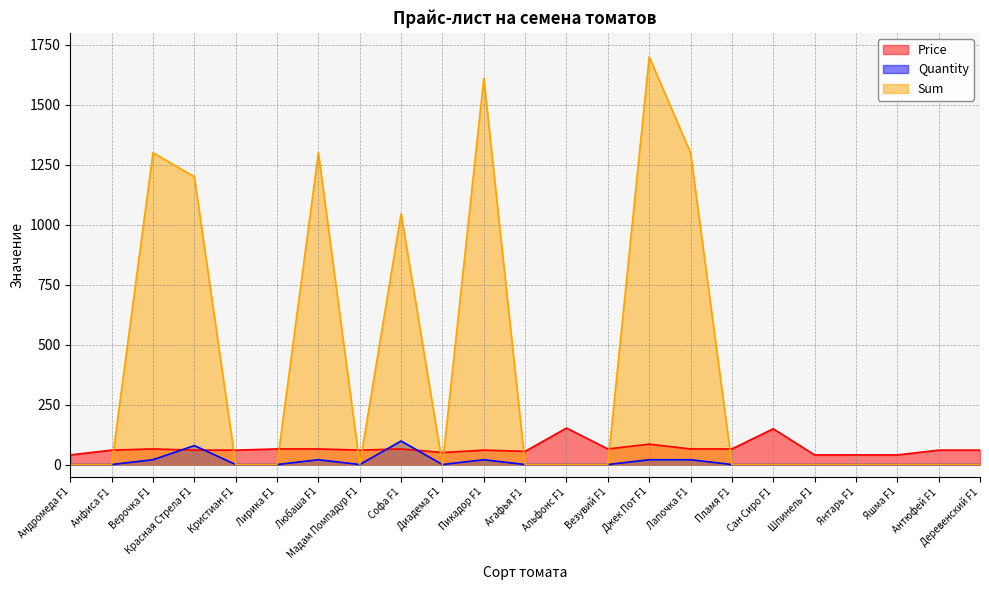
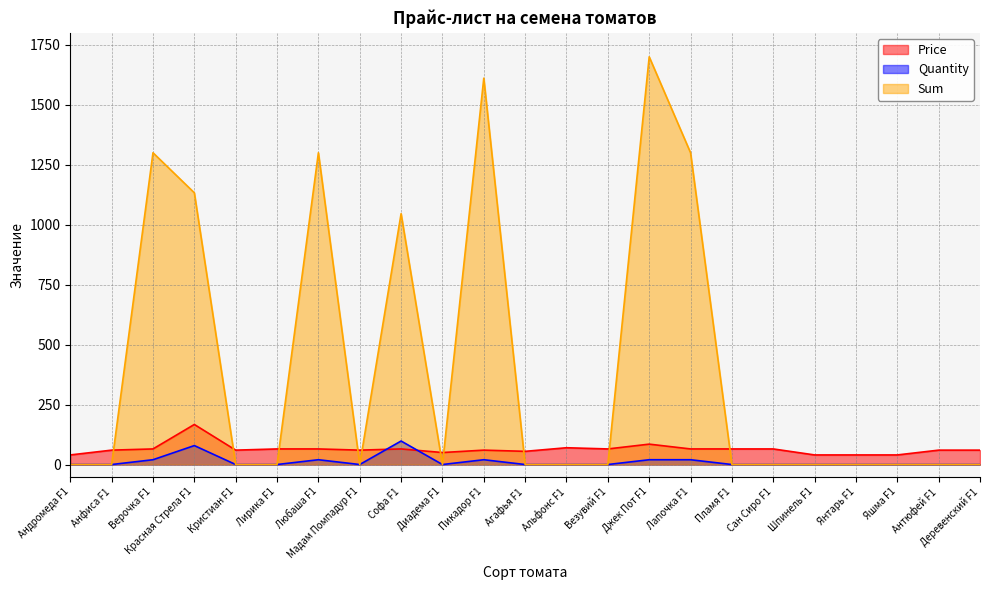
Price, Красная Стрела F1: 60 -> 170
Sum, Красная Стрела F1: 1200 -> 1130
Price, Альфонс F1: 150 -> 70
Price, Сан Сиро F1: 150 -> 70
